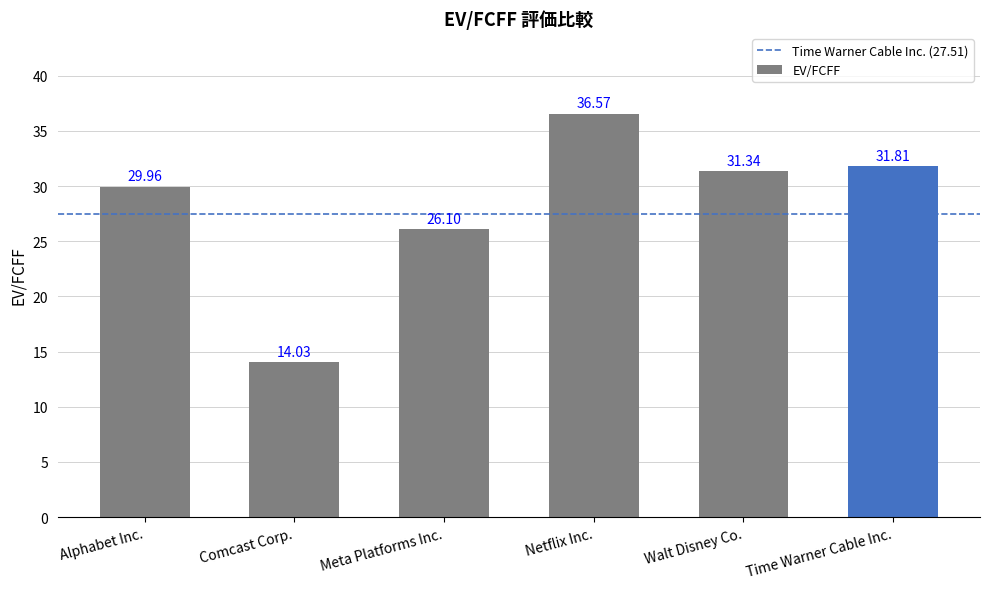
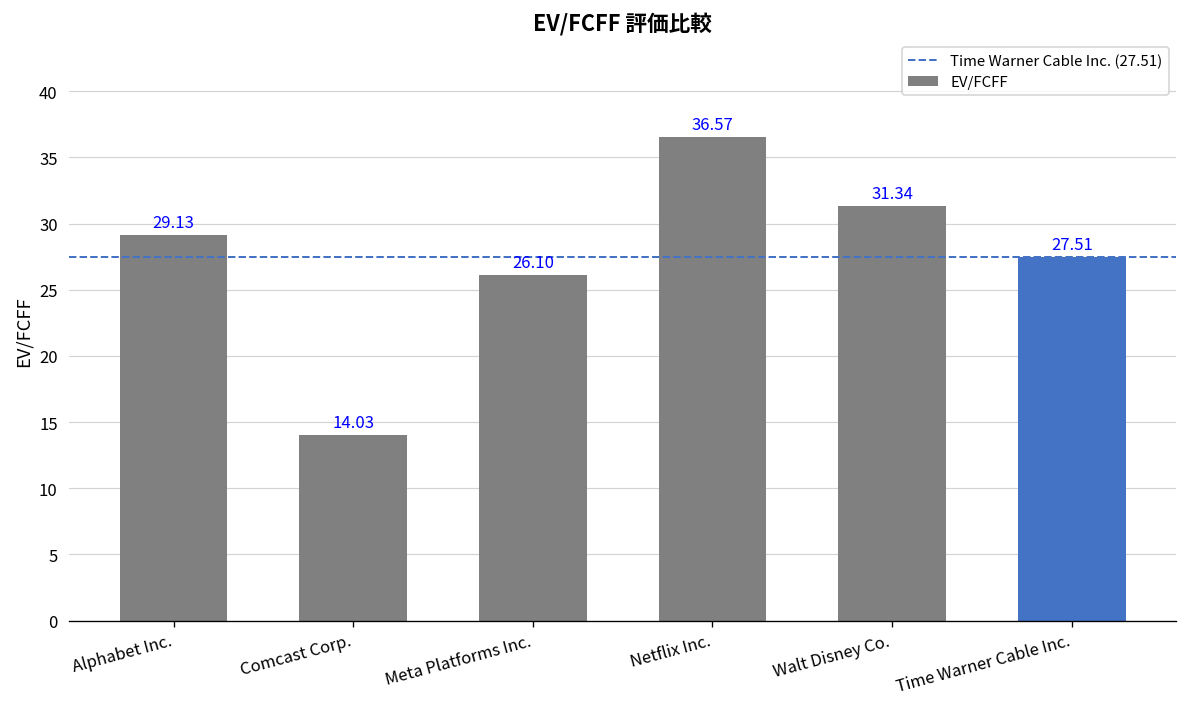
Alphabet Inc.: 29.96 -> 29.13
Time Warner Cable Inc.: 31.81 -> 27.51
